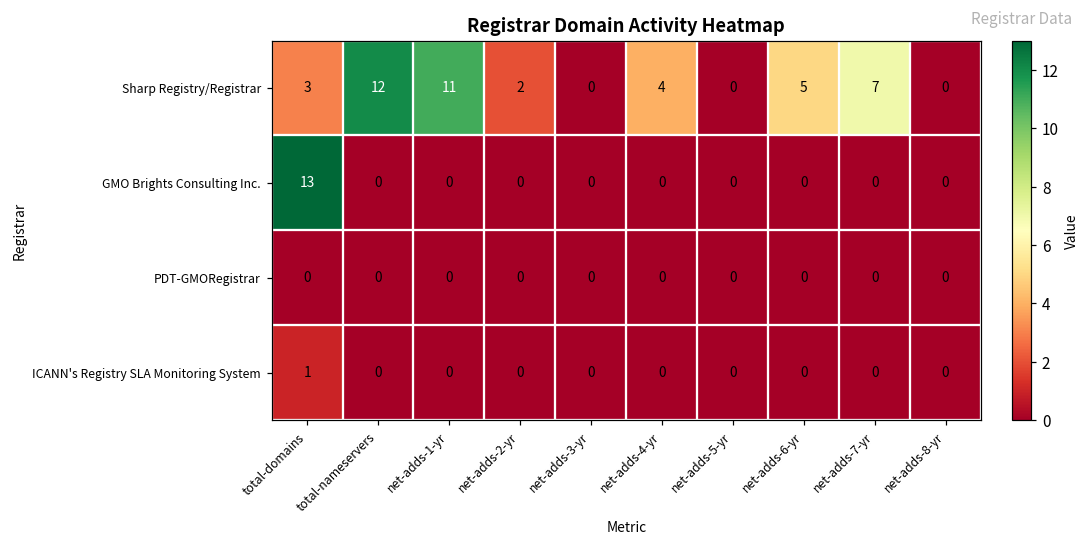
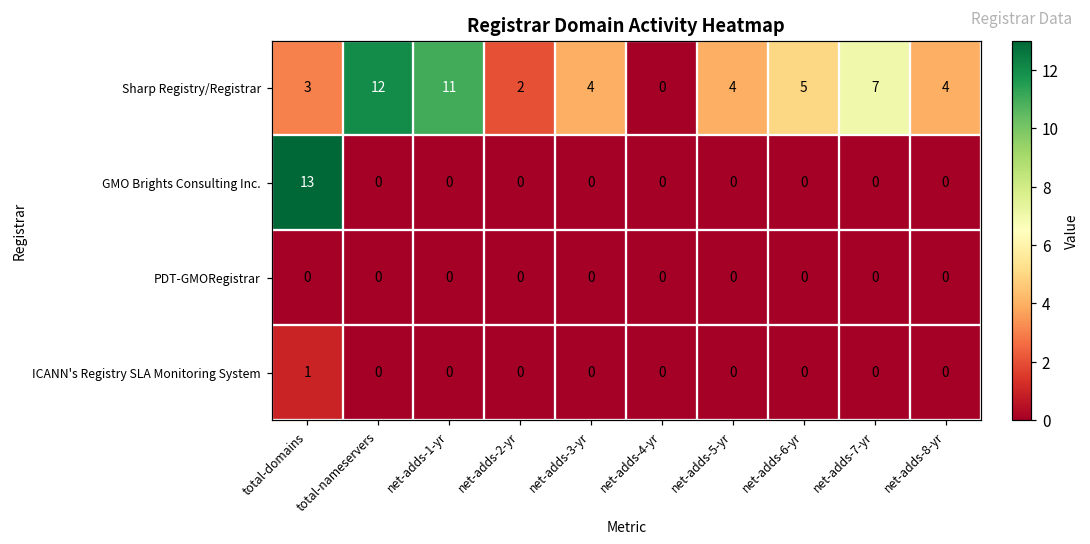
Sharp Registry/Registrar, net-adds-3-yr: 0 -> 4
Sharp Registry/Registrar, net-adds-4-yr: 4 -> 0
Sharp Registry/Registrar, net-adds-5-yr: 0 -> 4
Sharp Registry/Registrar, net-adds-8-yr: 0 -> 4
